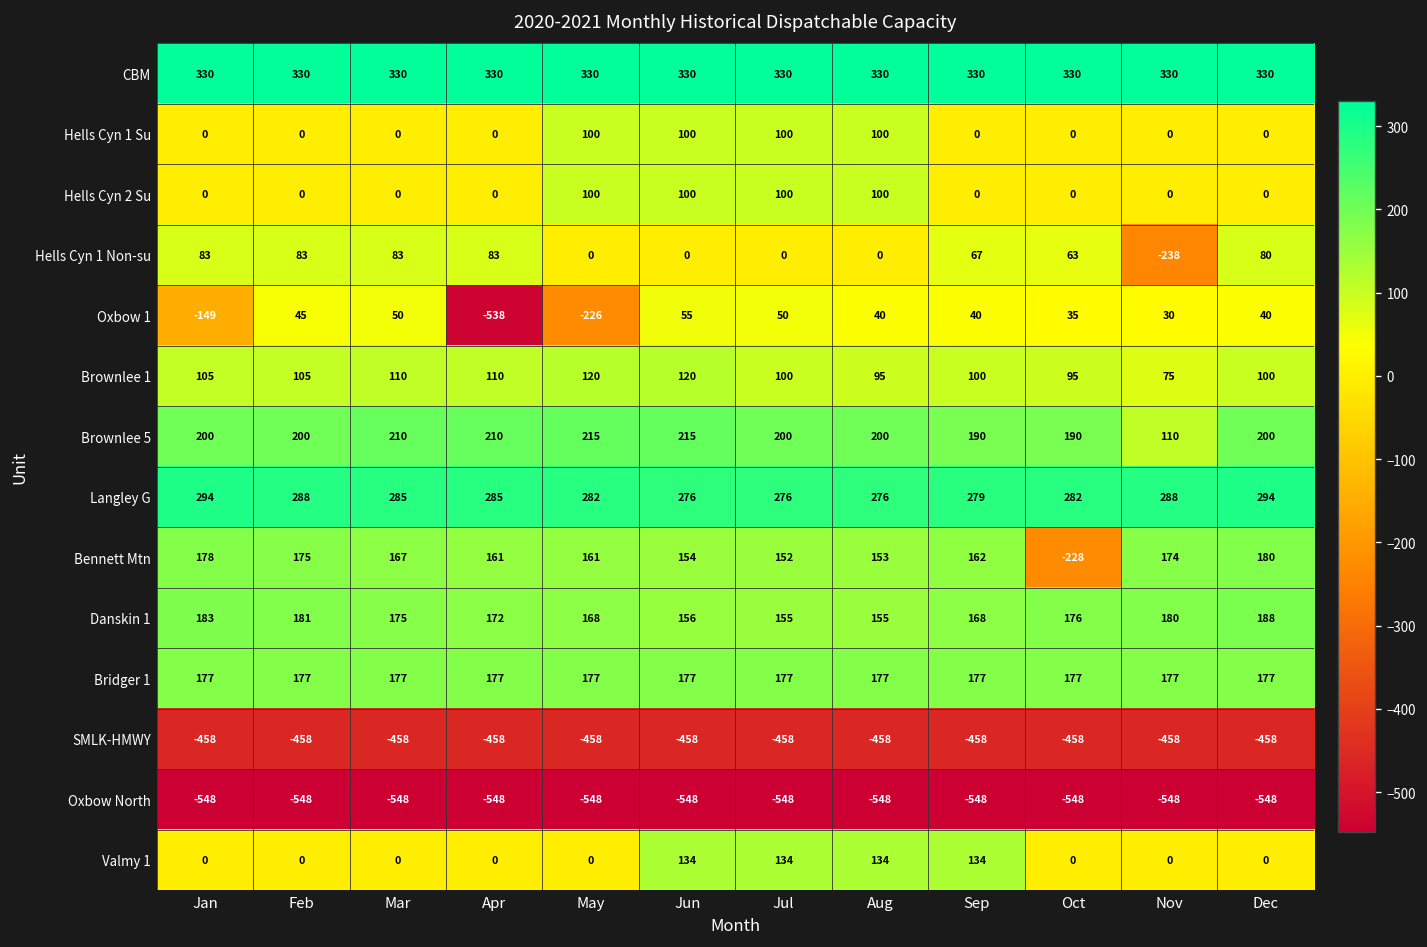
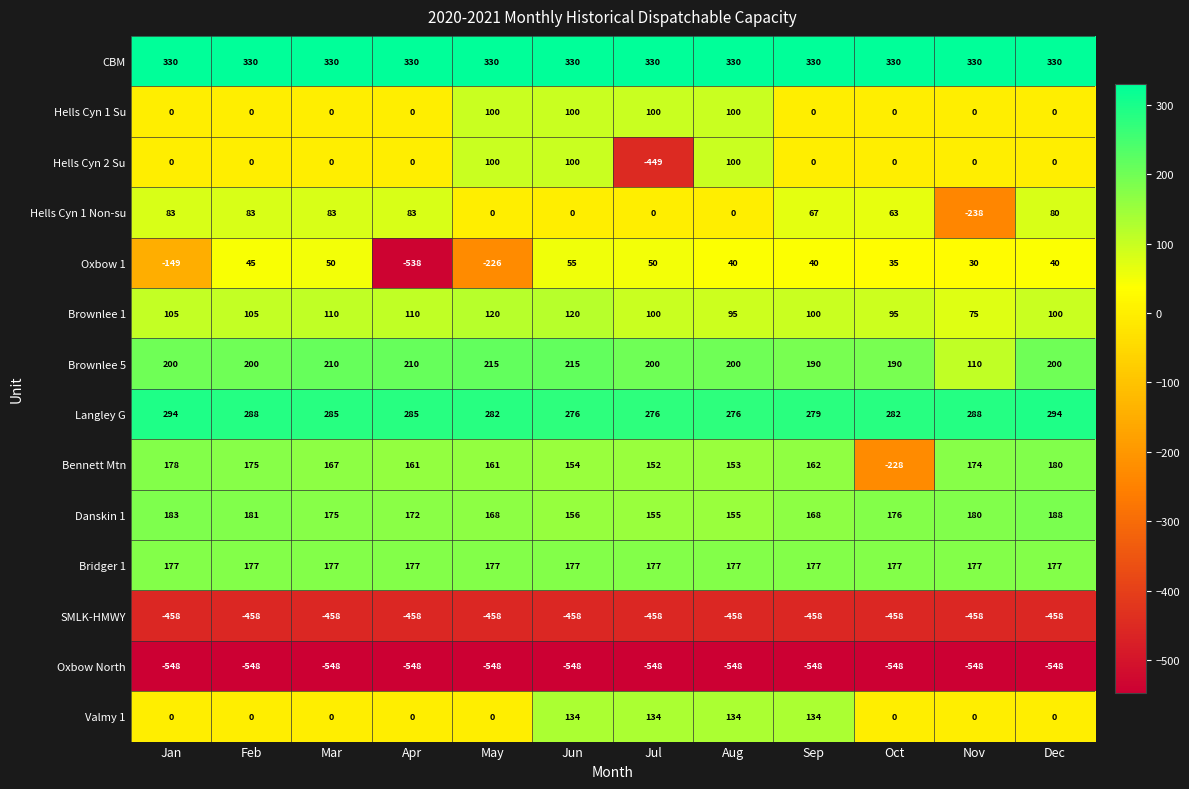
Hells Cyn 2 Su, Jul: 100 -> -449
